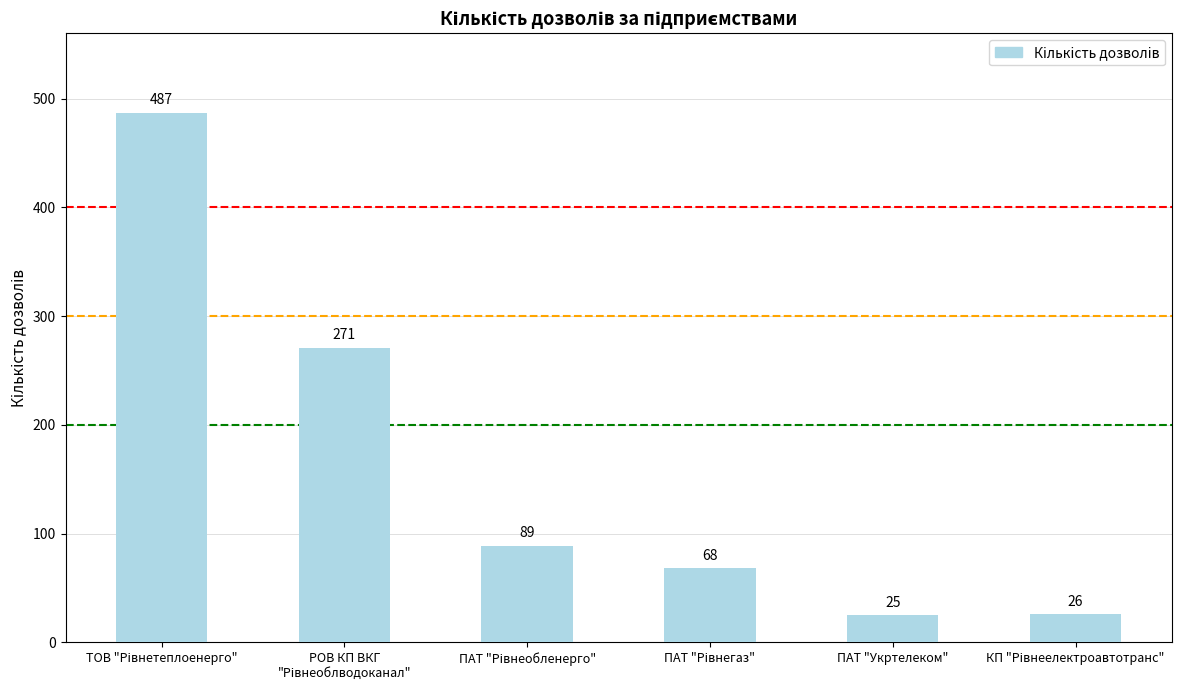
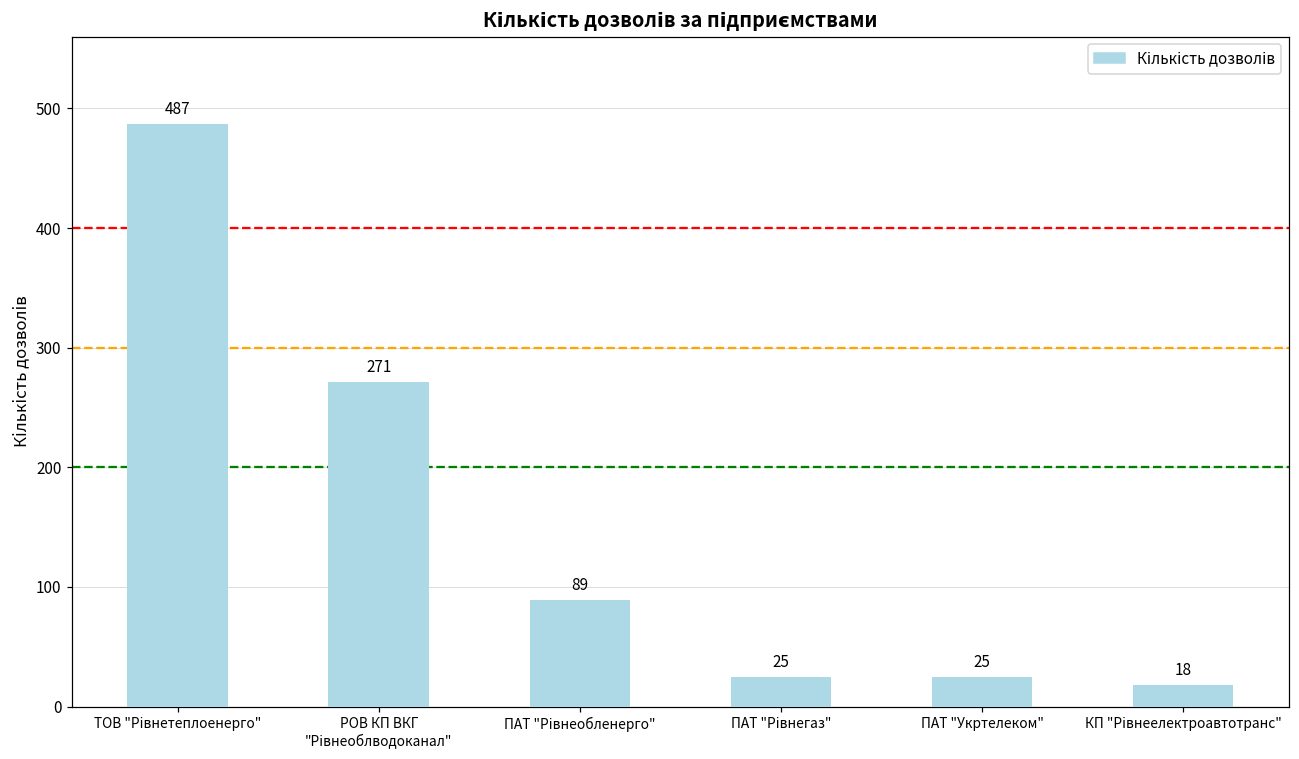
ПАТ "Рівнегаз": 68 -> 25
КП "Рівнеелектроавтотранс": 26 -> 18
